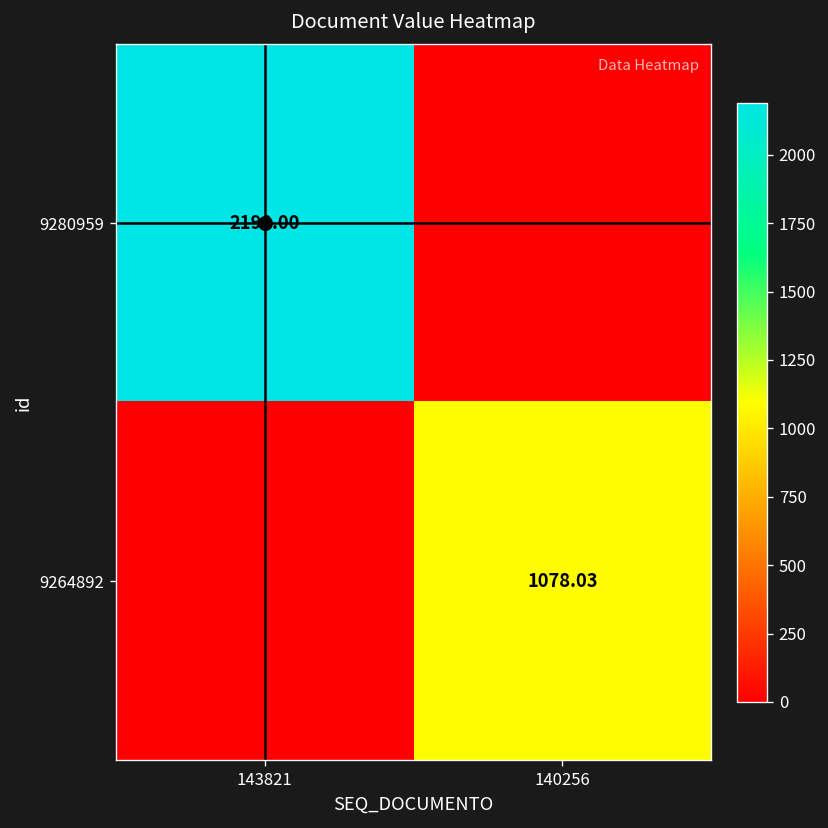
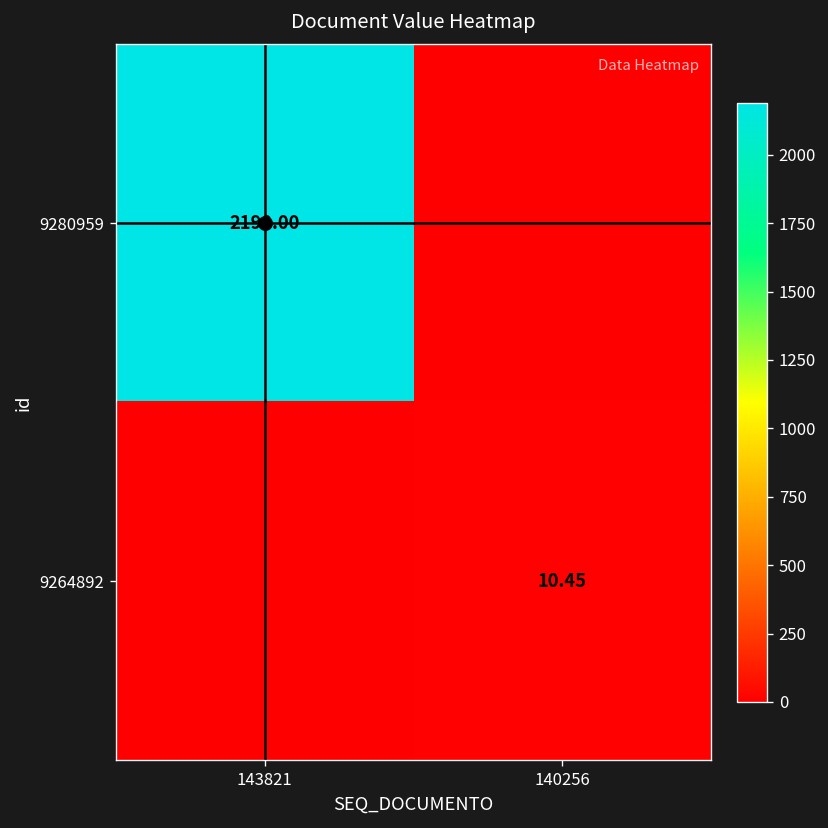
9264892, 140256: 1078.03 -> 10.45
